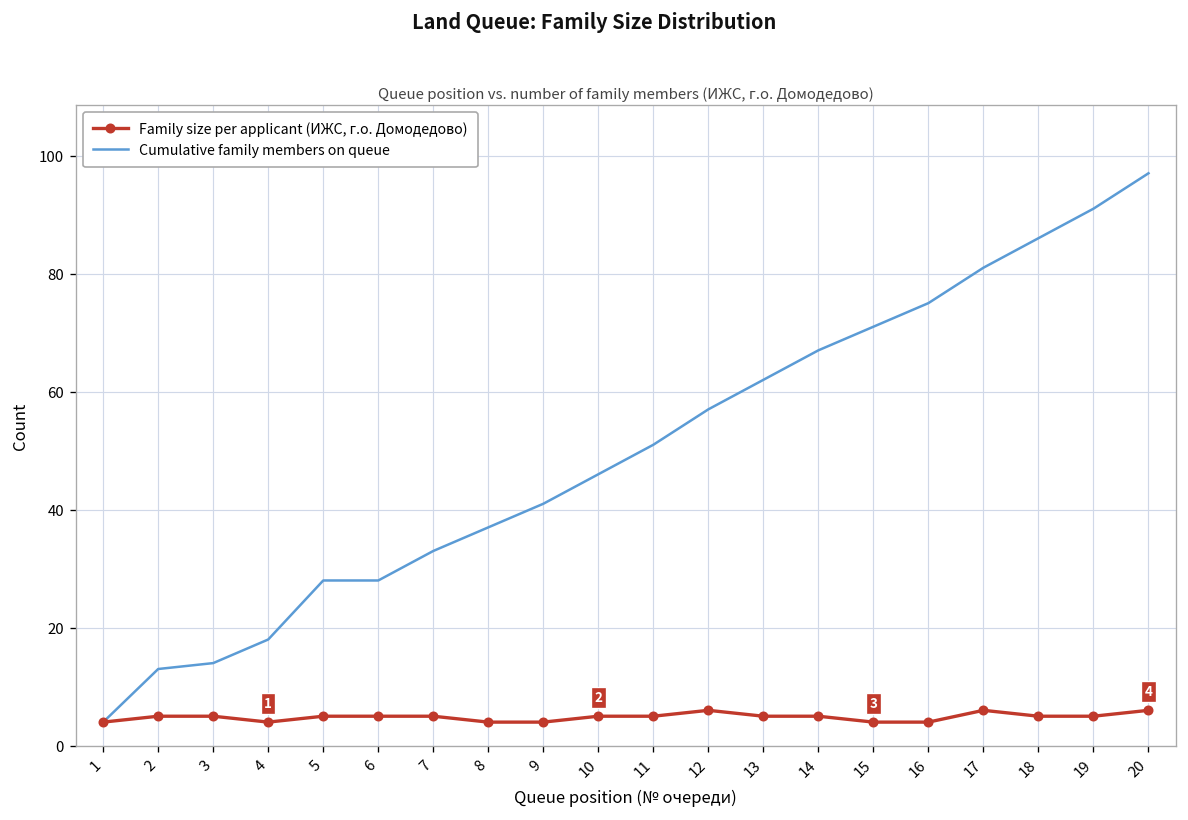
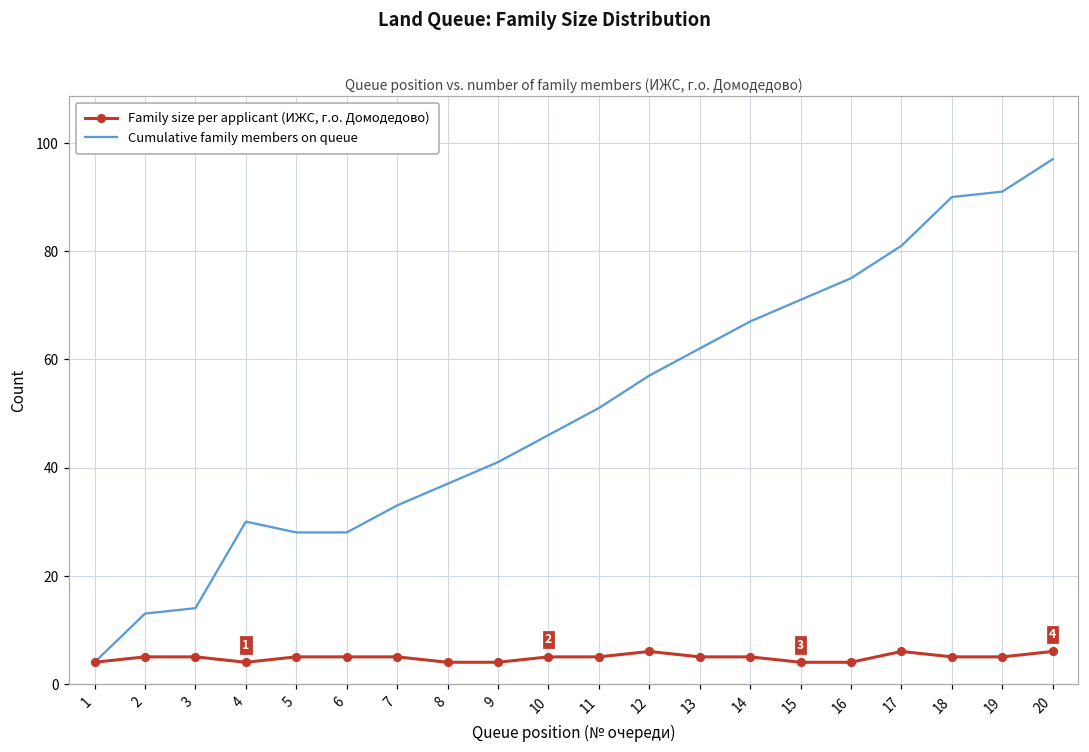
Cumulative family members on queue, 4: 18 -> 30
Cumulative family members on queue, 18: 86 -> 90
